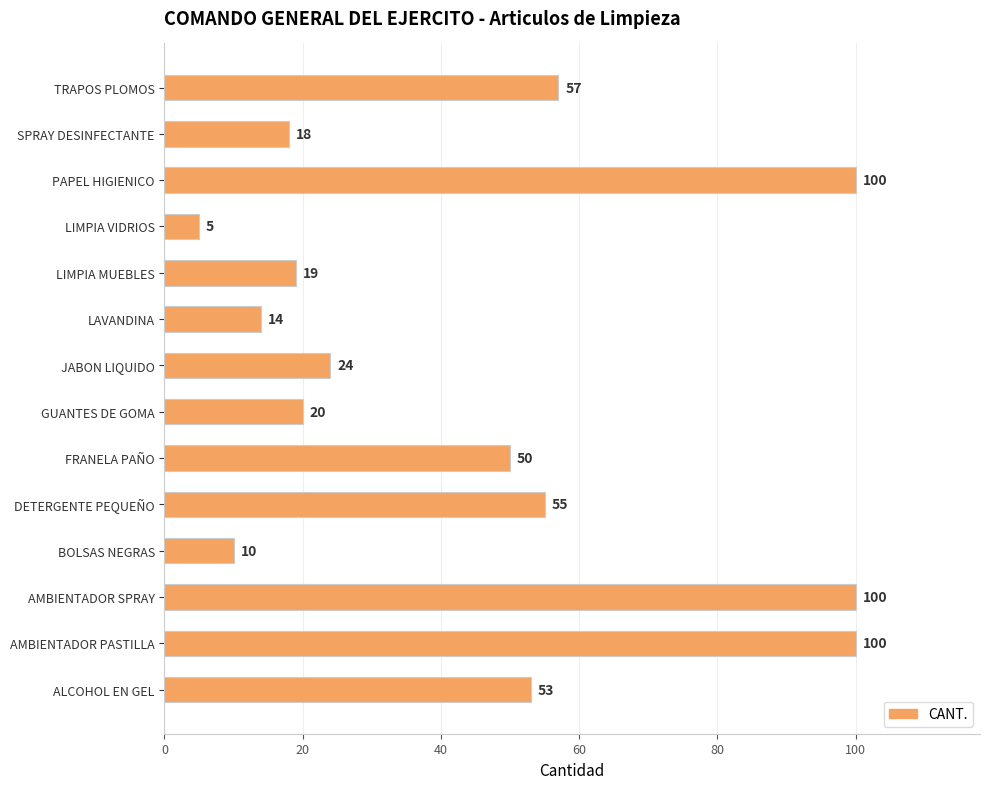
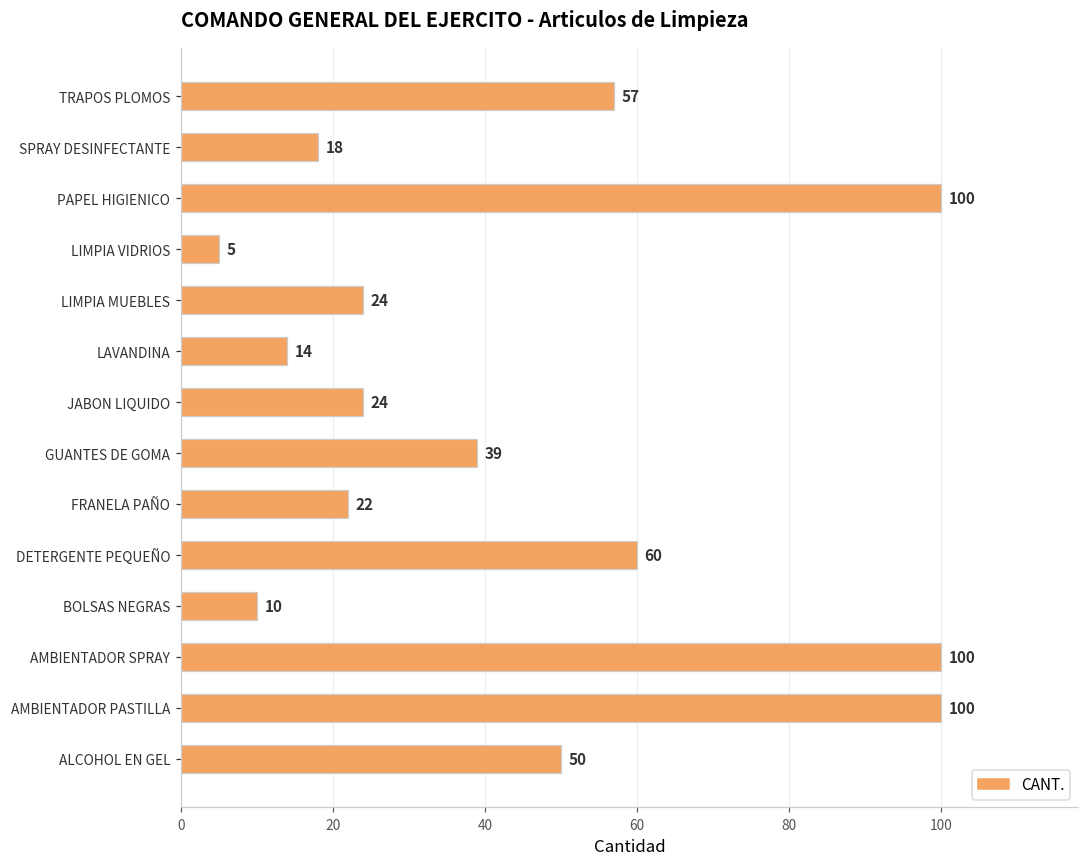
LIMPIA MUEBLES: 19 -> 24
GUANTES DE GOMA: 20 -> 39
FRANELA PAÑO: 50 -> 22
DETERGENTE PEQUEÑO: 55 -> 60
ALCOHOL EN GEL: 53 -> 50
